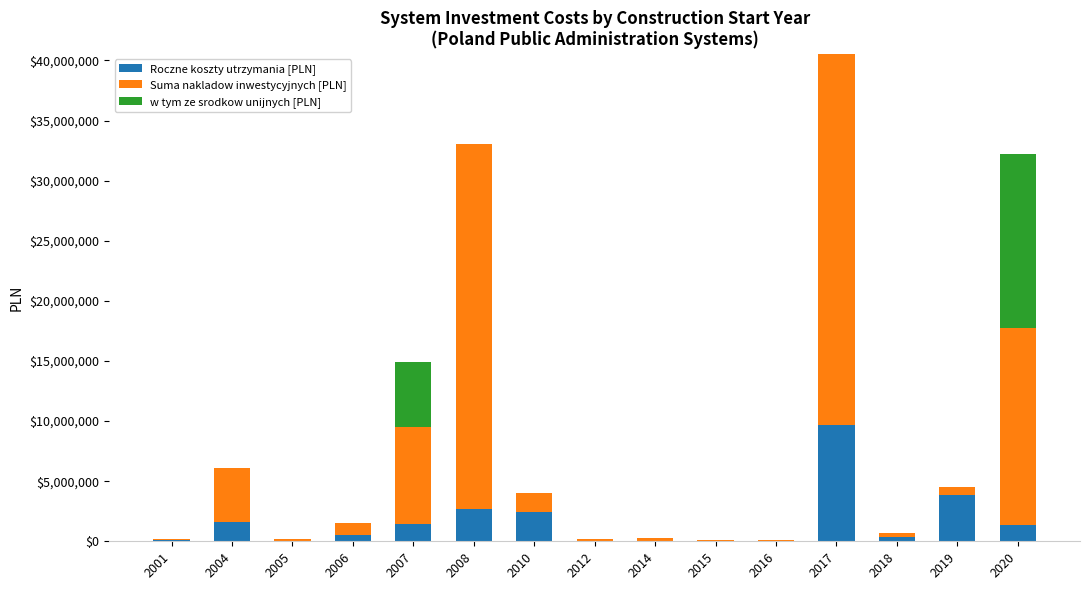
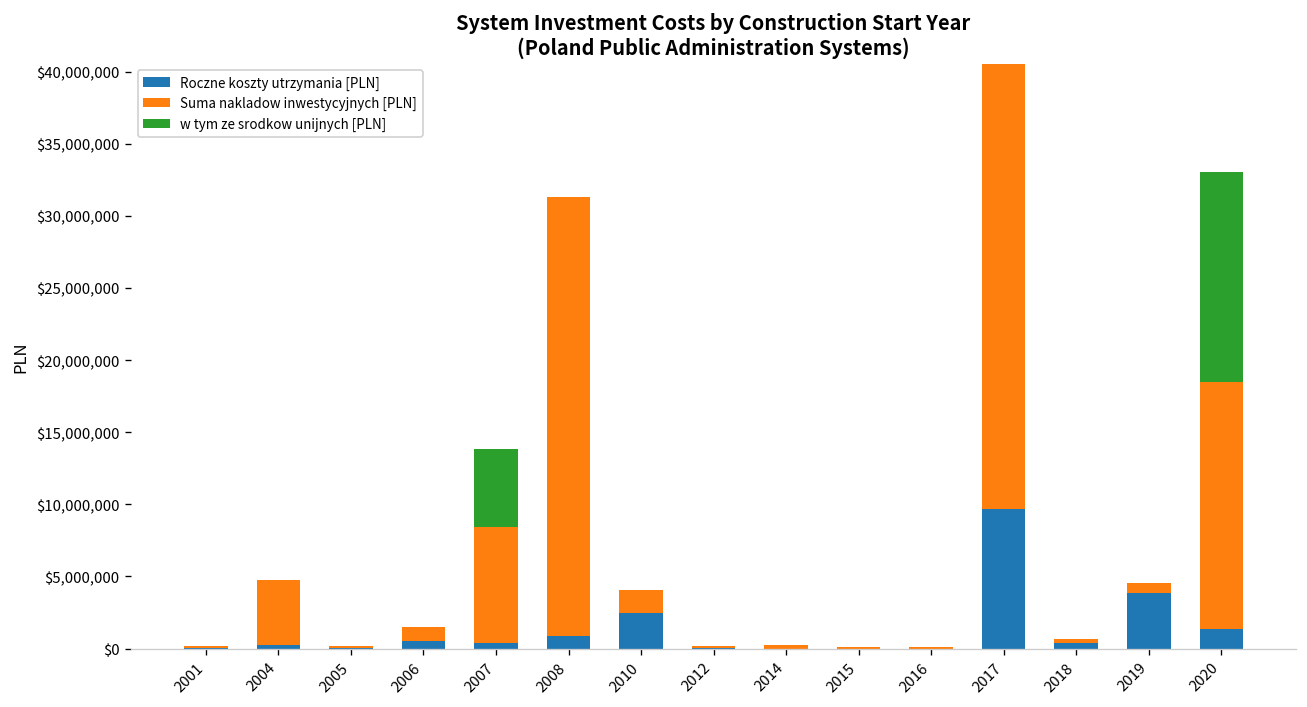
Roczne koszty utrzymania [PLN], 2004: $1,600,000 -> $300,000
Roczne koszty utrzymania [PLN], 2007: $1,500,000 -> $400,000
Roczne koszty utrzymania [PLN], 2008: $2,700,000 -> $900,000
Suma nakladow inwestycyjnych [PLN], 2020: $16,400,000 -> $17,200,000
